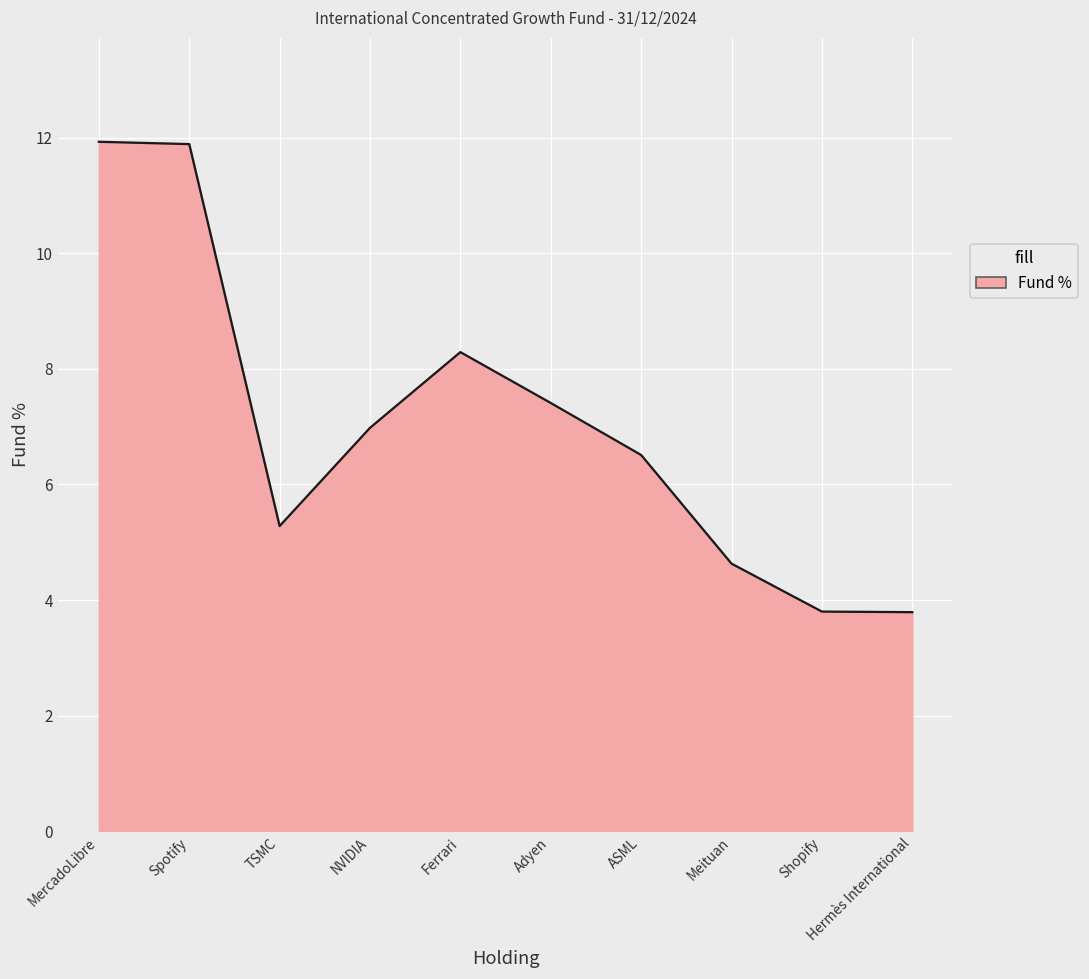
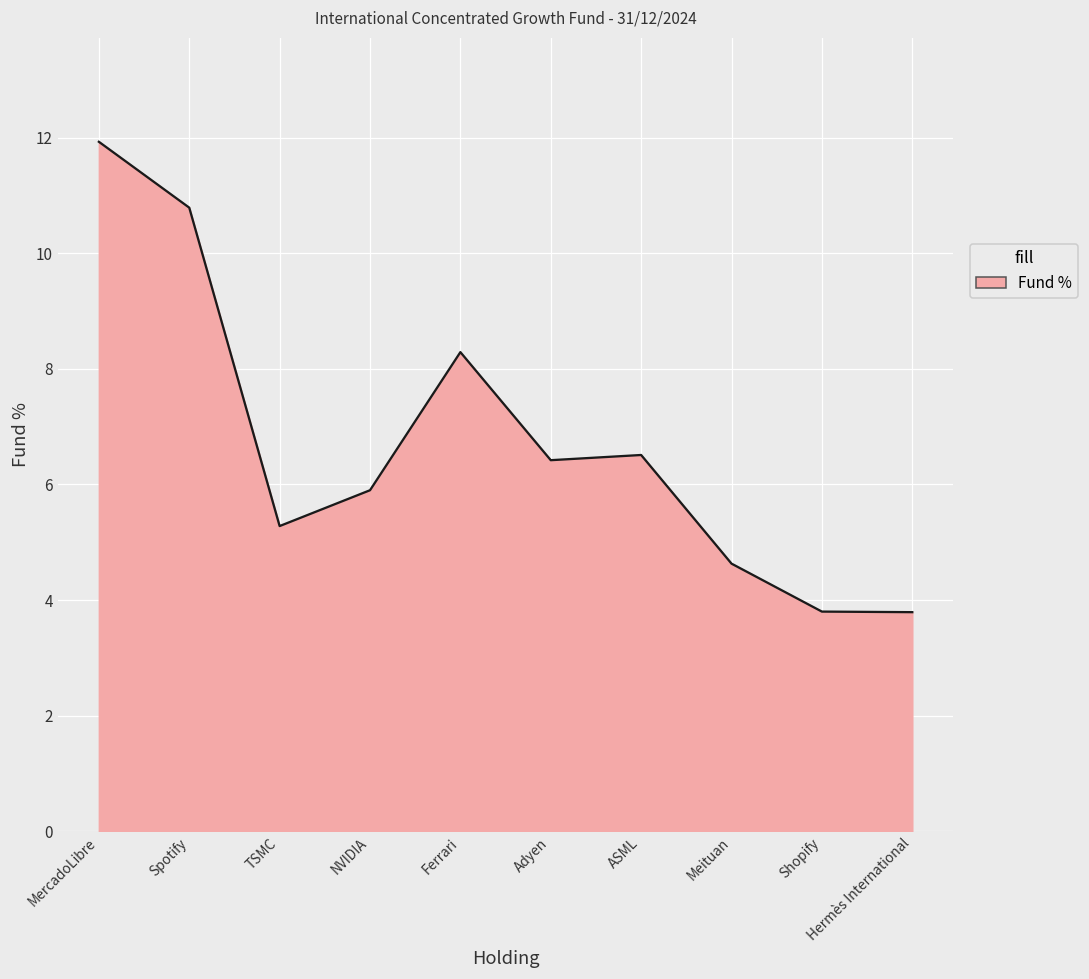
Spotify: 11.9 -> 10.8
NVIDIA: 7.0 -> 5.9
Adyen: 7.4 -> 6.4
